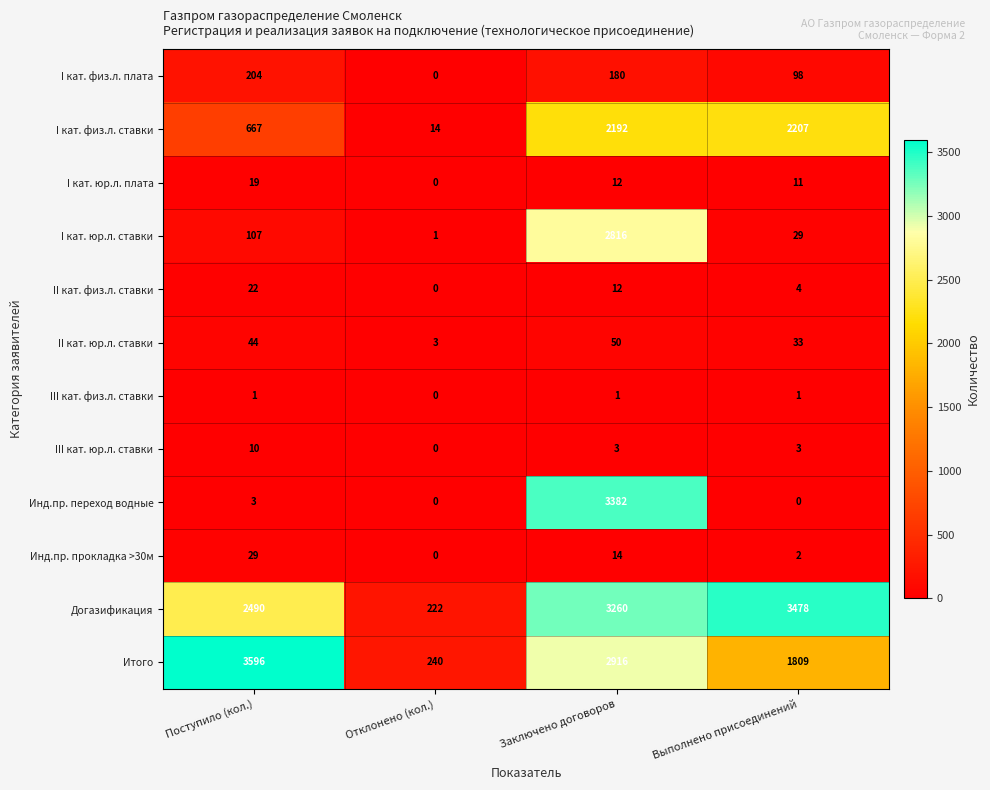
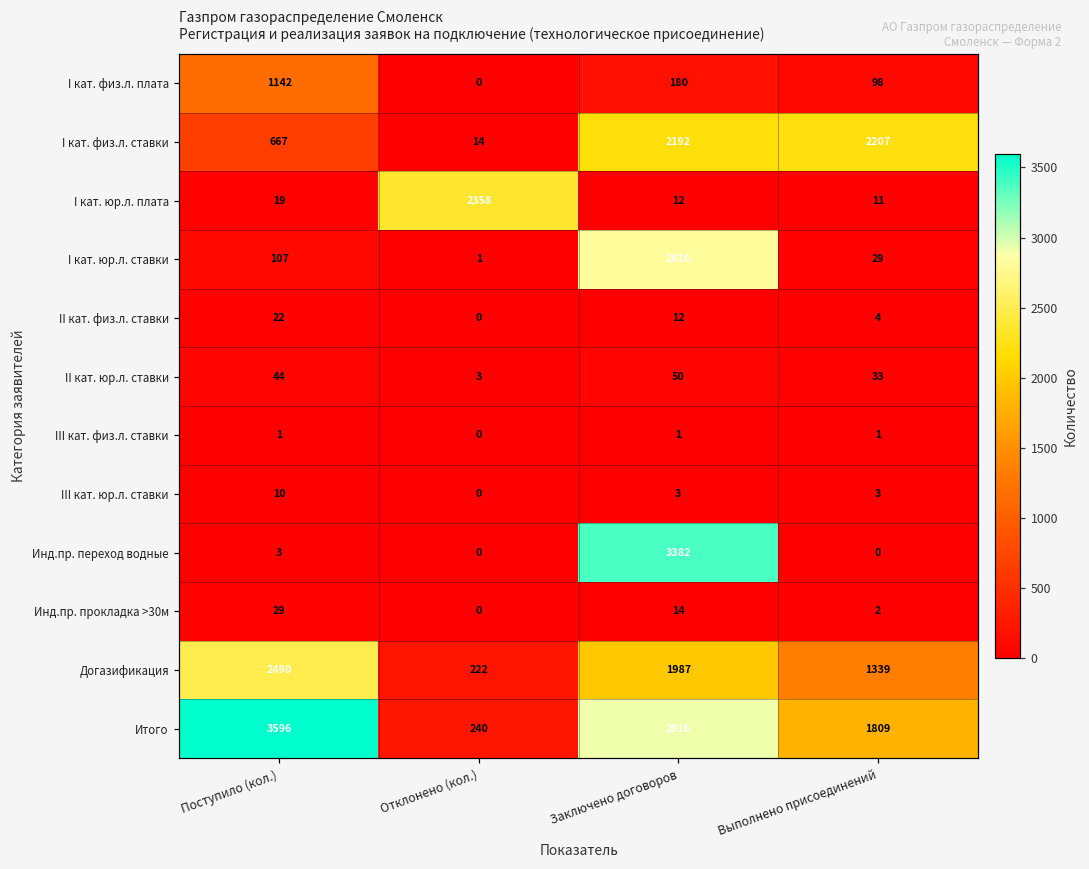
I кат. физ.л. плата, Поступило (кол.): 204 -> 1142
I кат. юр.л. плата, Отклонено (кол.): 0 -> 2358
Догазификация, Заключено договоров: 3260 -> 1987
Догазификация, Выполнено присоединений: 3478 -> 1339
